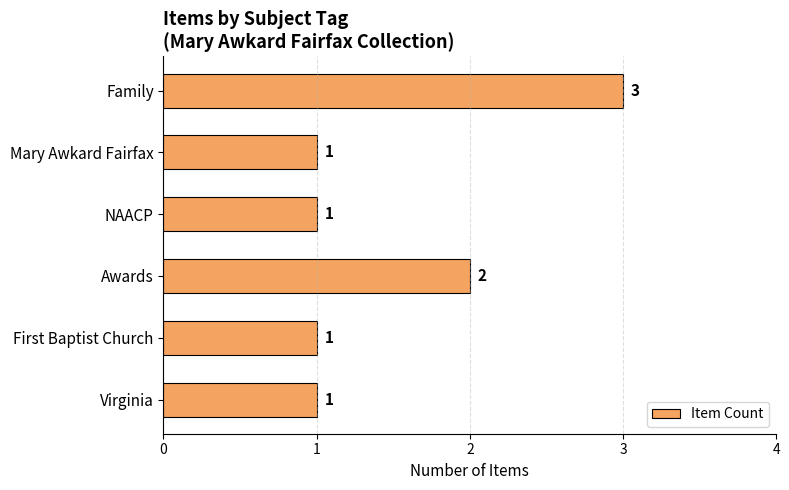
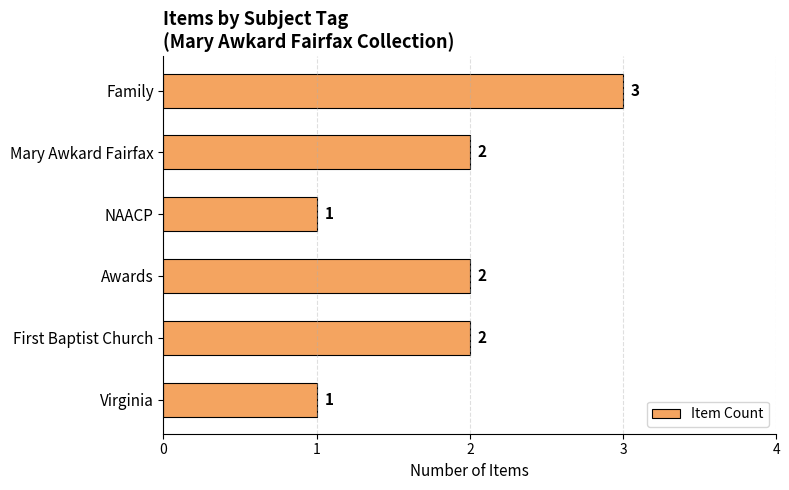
Mary Awkard Fairfax: 1 -> 2
First Baptist Church: 1 -> 2
